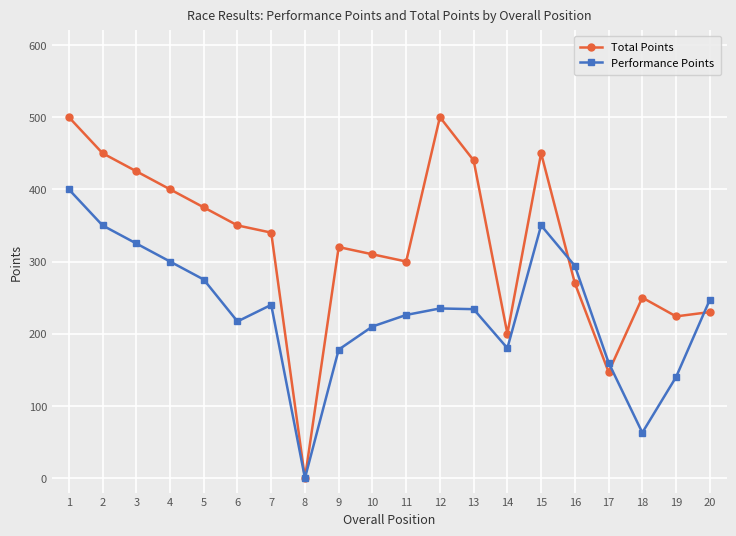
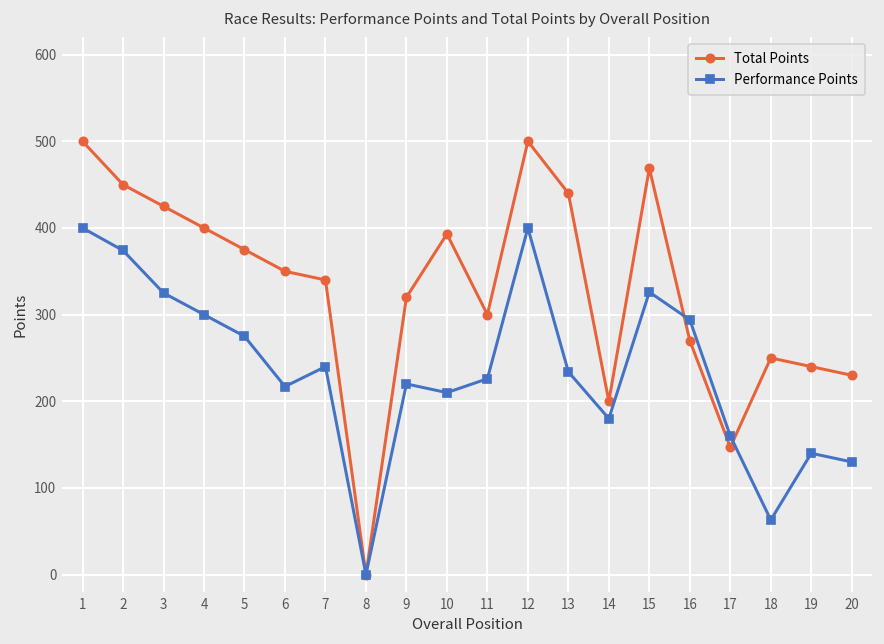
Performance Points, 2: 350 -> 370
Performance Points, 9: 180 -> 220
Total Points, 10: 310 -> 390
Performance Points, 12: 240 -> 400
Total Points, 15: 450 -> 470
Performance Points, 15: 350 -> 330
Total Points, 19: 220 -> 240
Performance Points, 20: 250 -> 130
